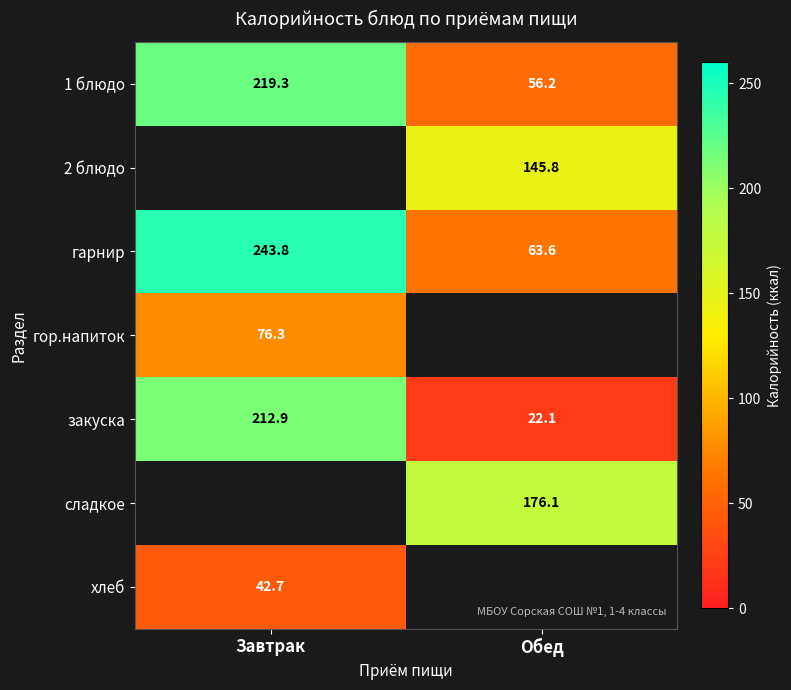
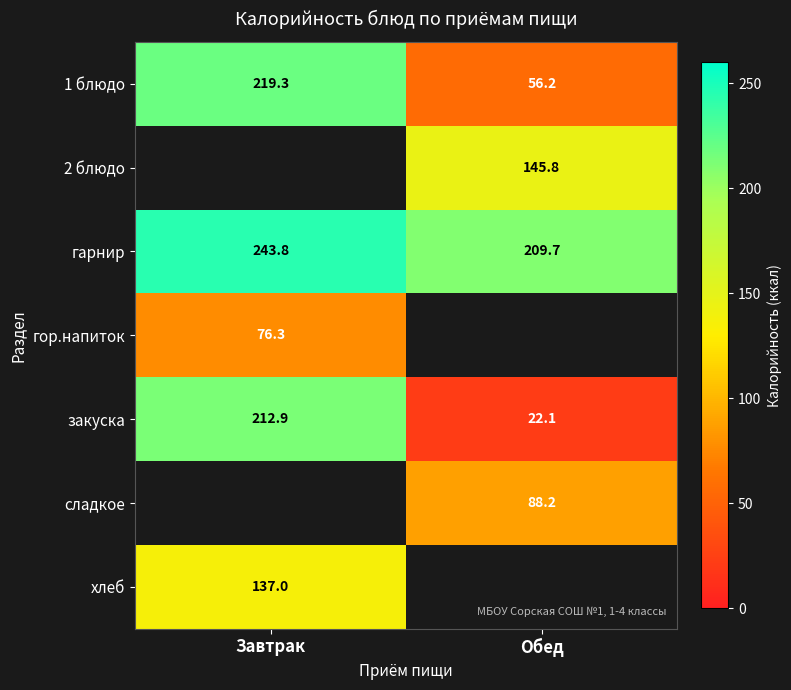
гарнир, Обед: 63.6 -> 209.7
сладкое, Обед: 176.1 -> 88.2
хлеб, Завтрак: 42.7 -> 137.0
